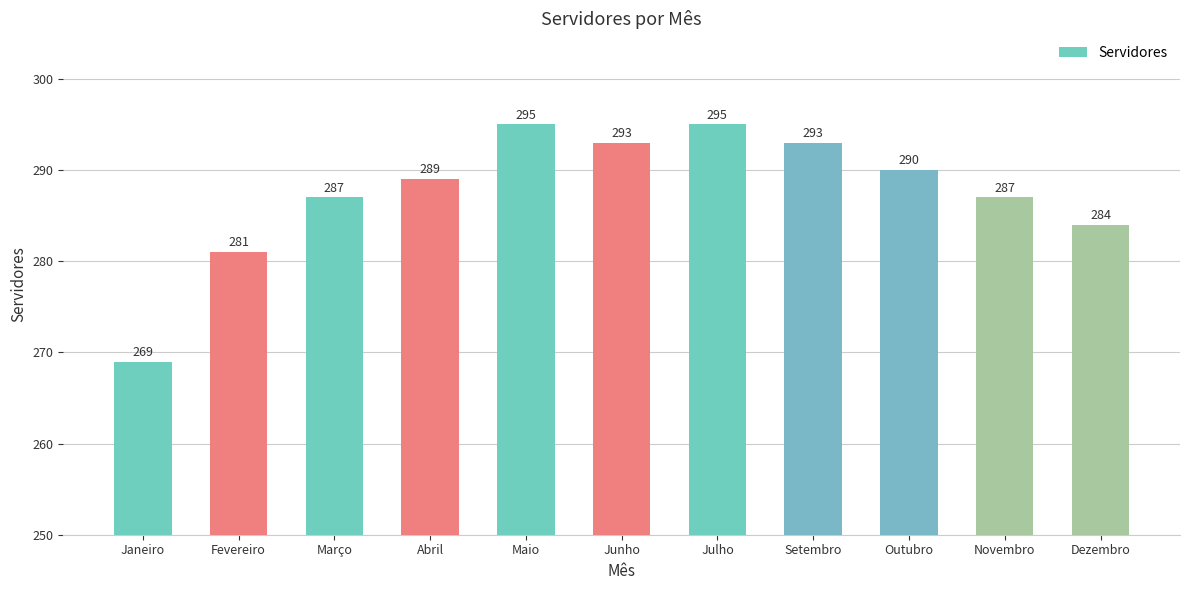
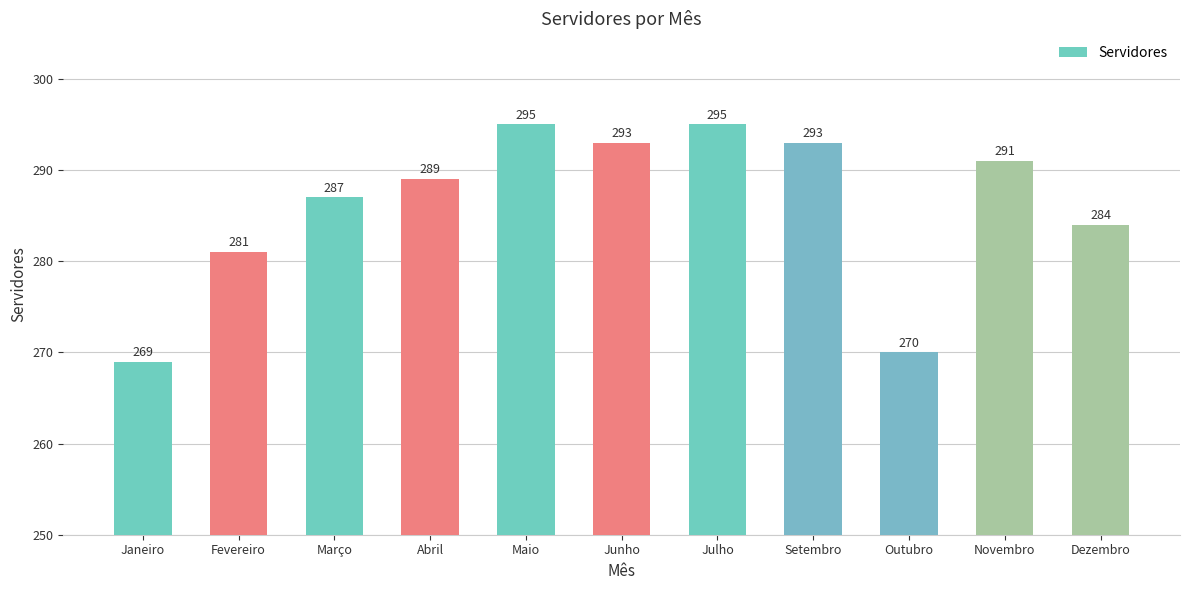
Outubro: 290 -> 270
Novembro: 287 -> 291
